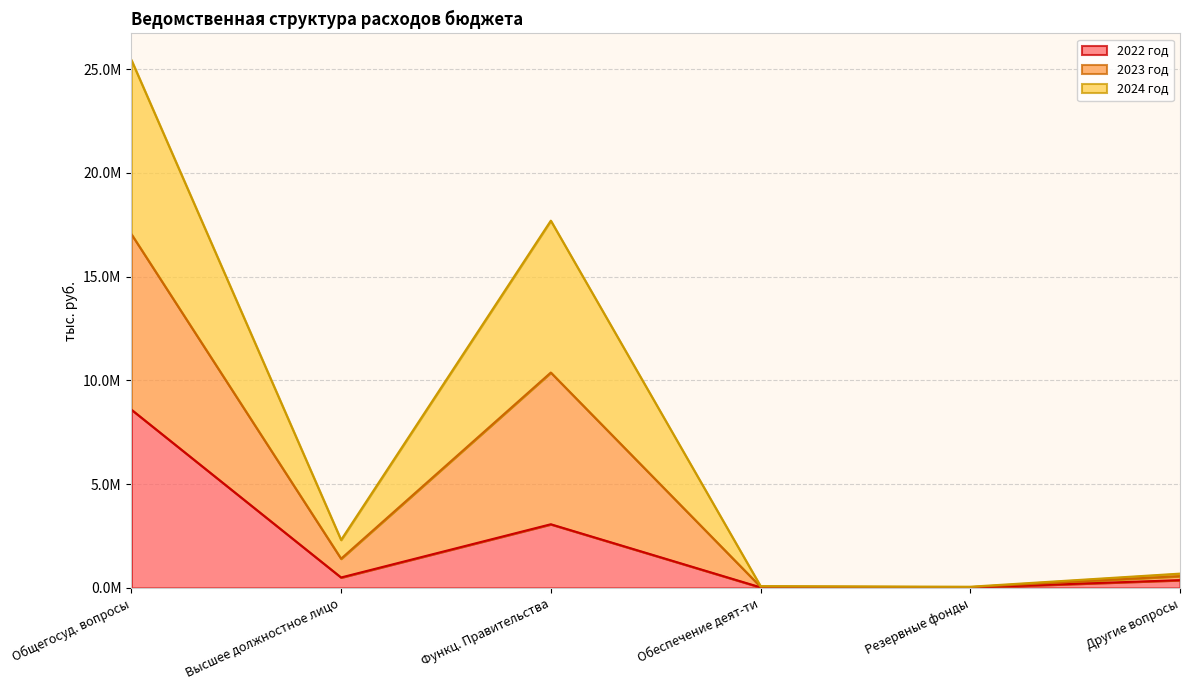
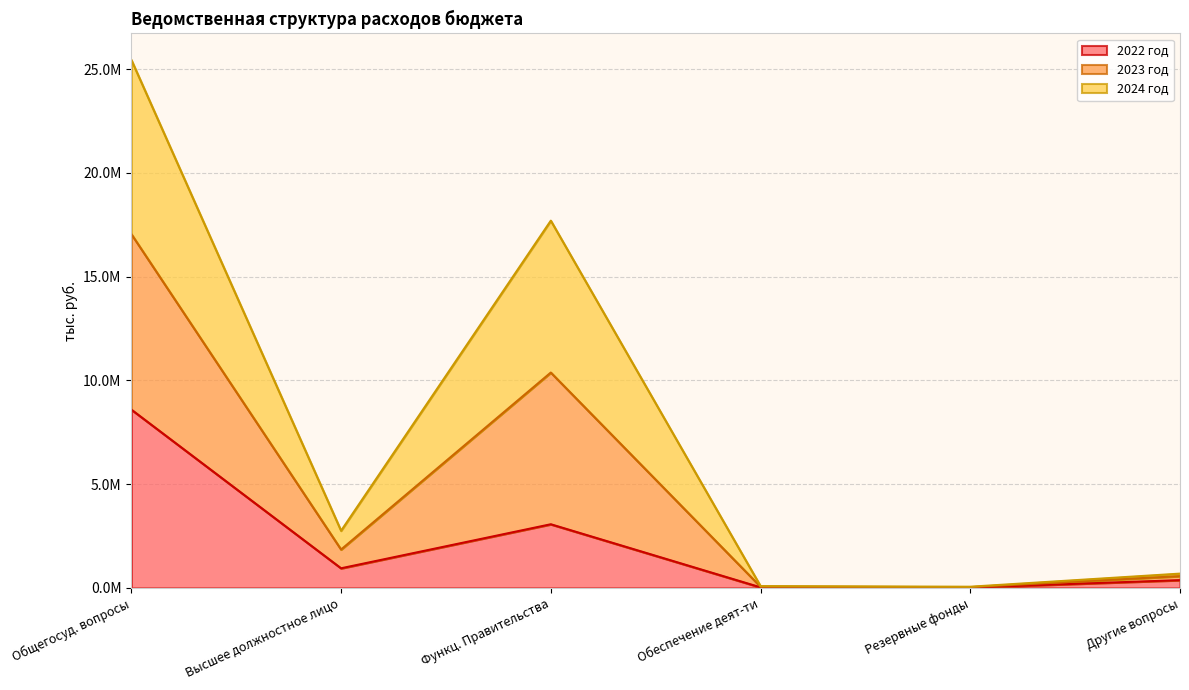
2022 год, Высшее должностное лицо: 500000 -> 900000
